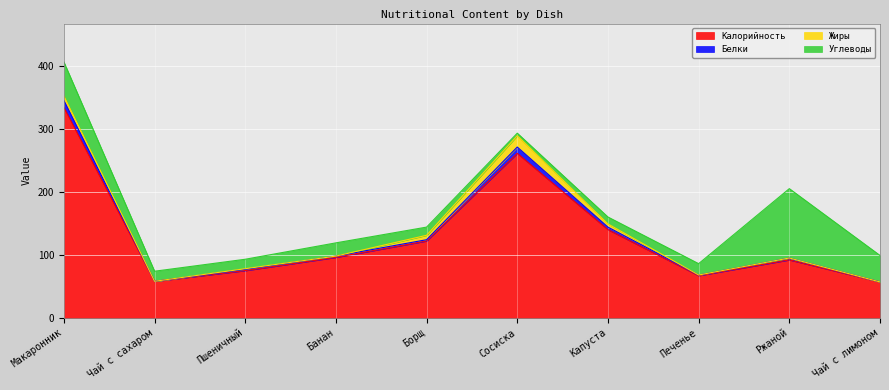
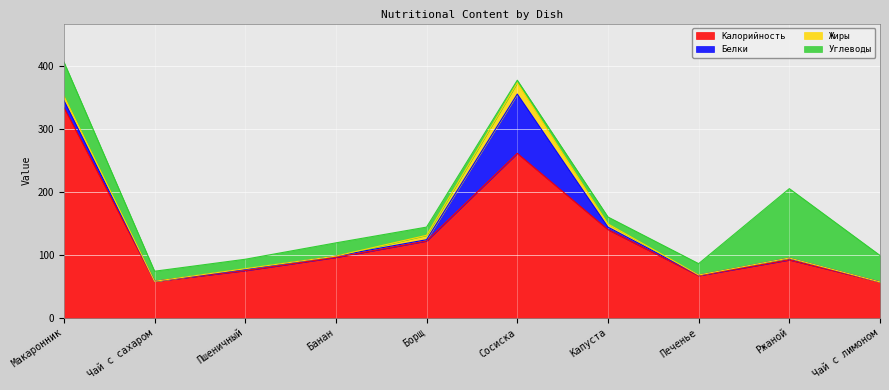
Белки, Сосиска: 10 -> 90
